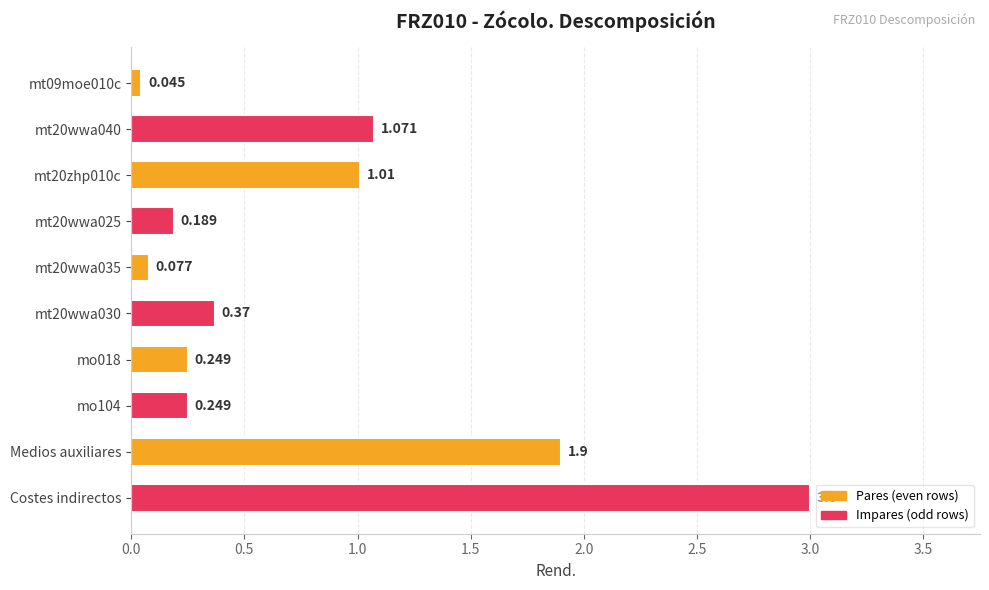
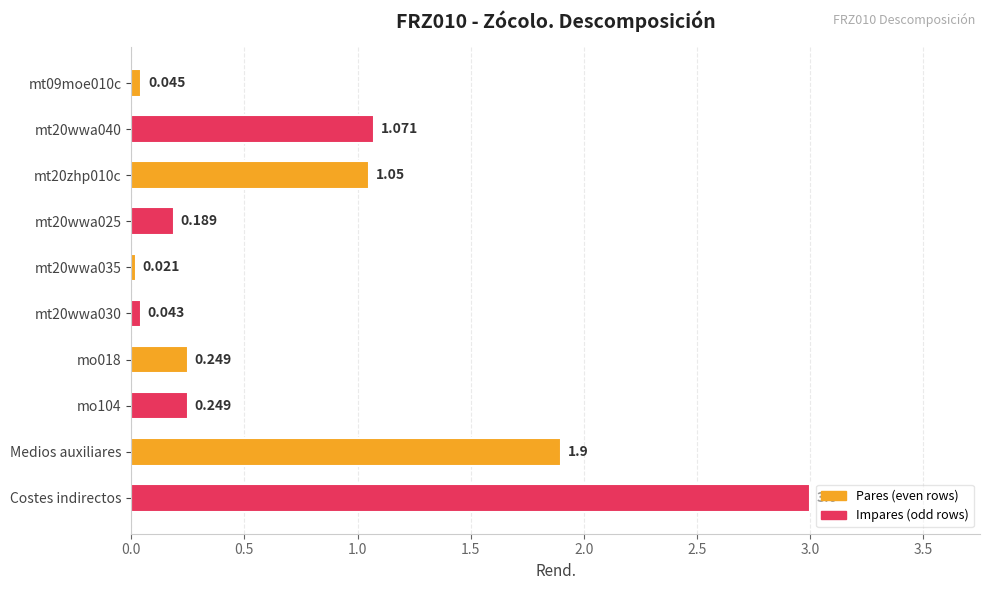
mt20zhp010c: 1.01 -> 1.05
mt20wwa035: 0.077 -> 0.021
mt20wwa030: 0.37 -> 0.043
